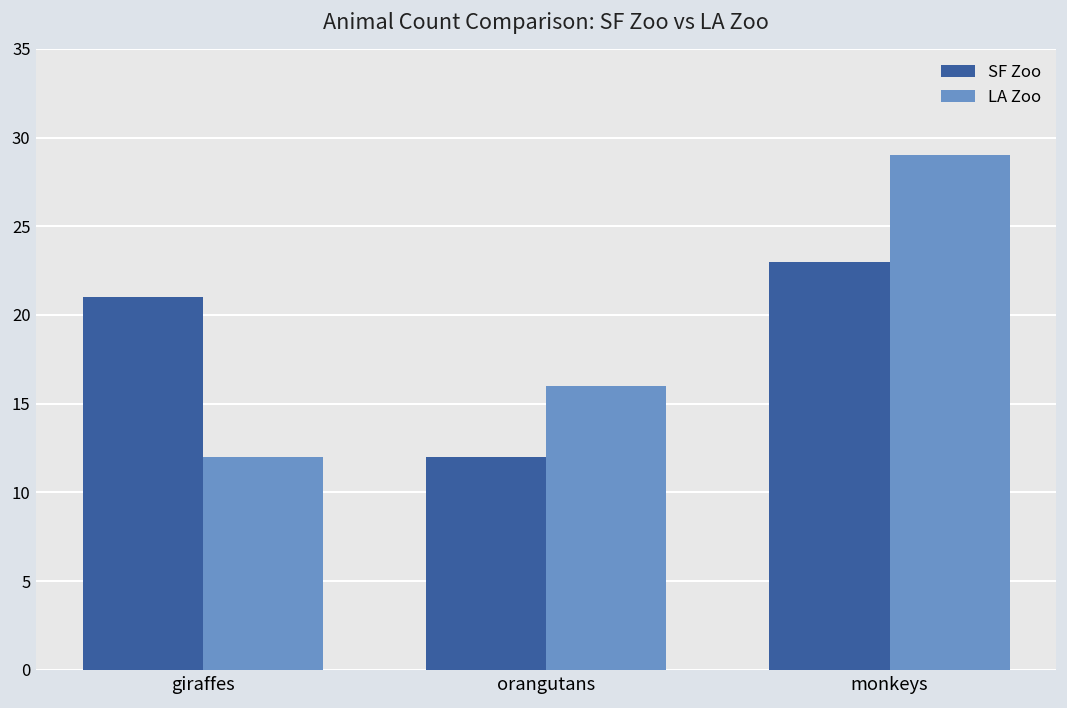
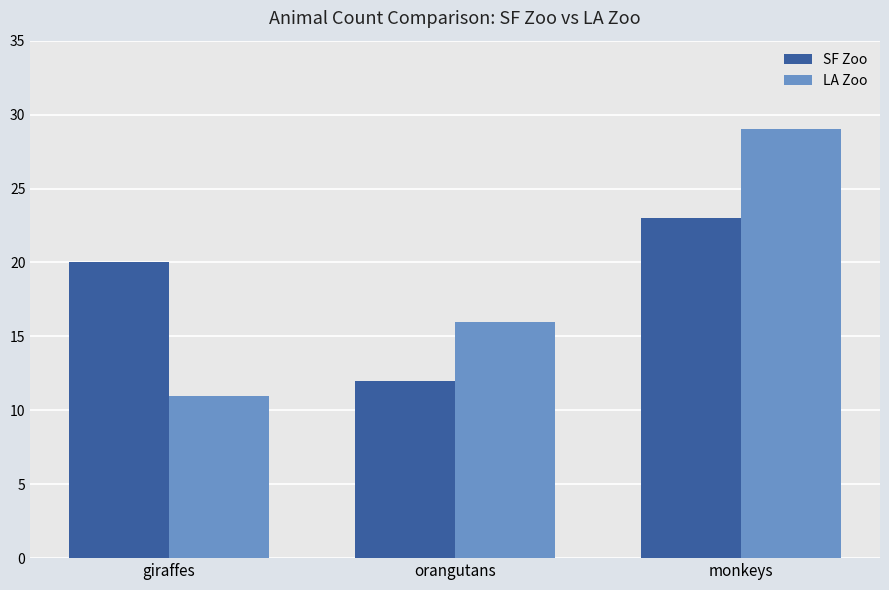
SF Zoo, giraffes: 21 -> 20
LA Zoo, giraffes: 12 -> 11
